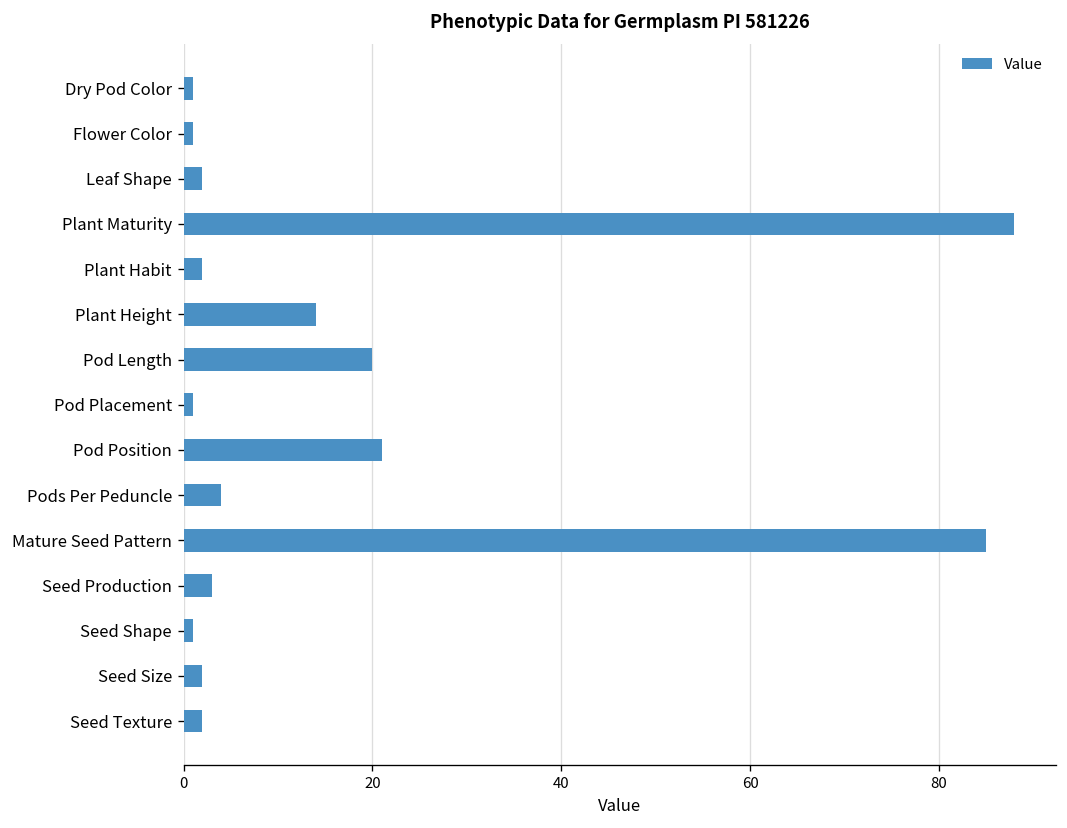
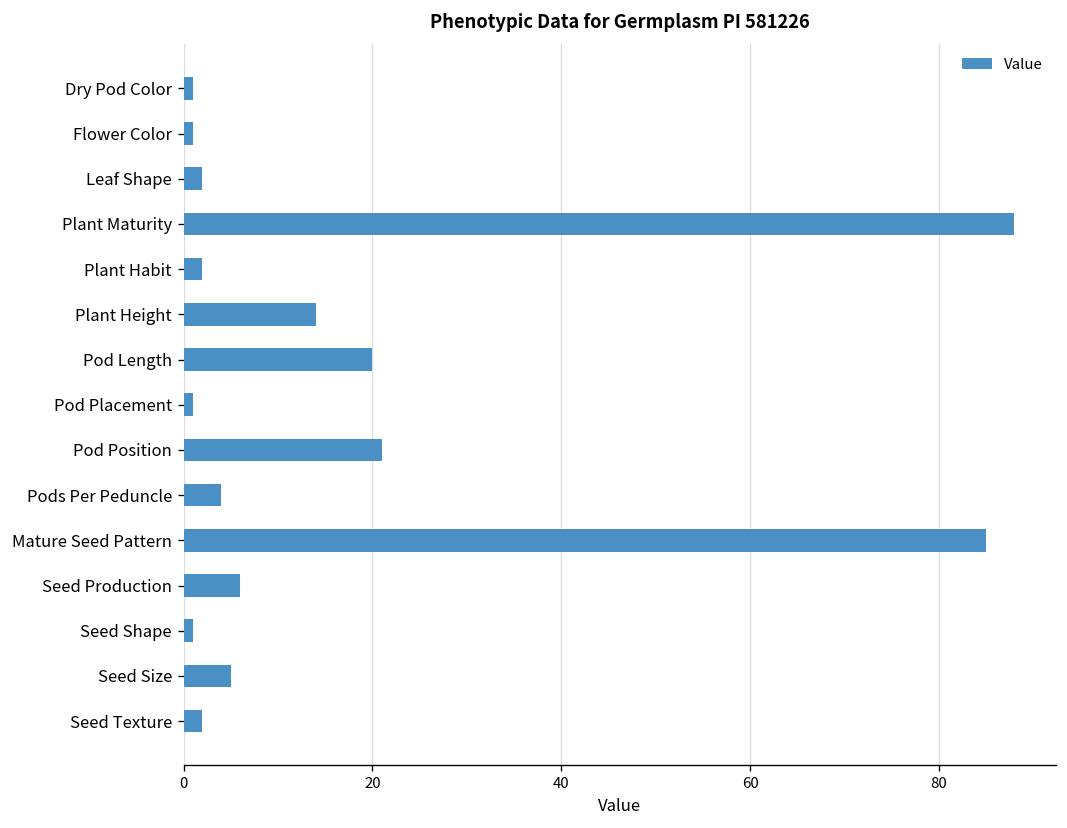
Seed Production: 3 -> 6
Seed Size: 2 -> 5
